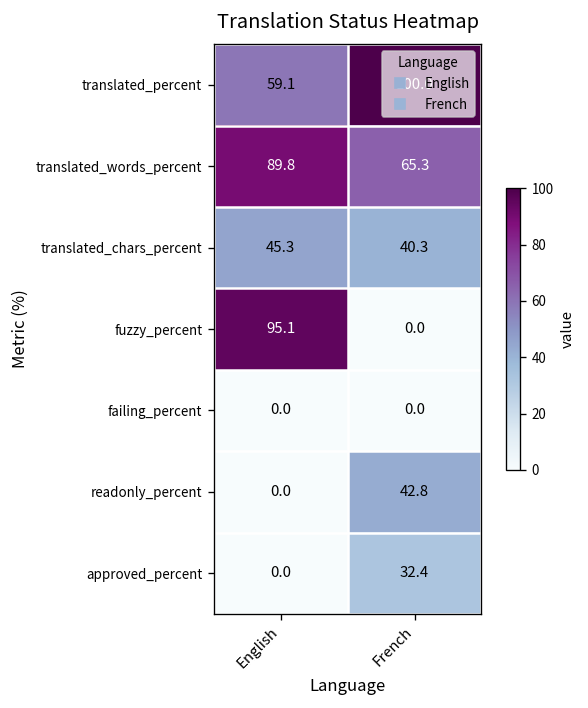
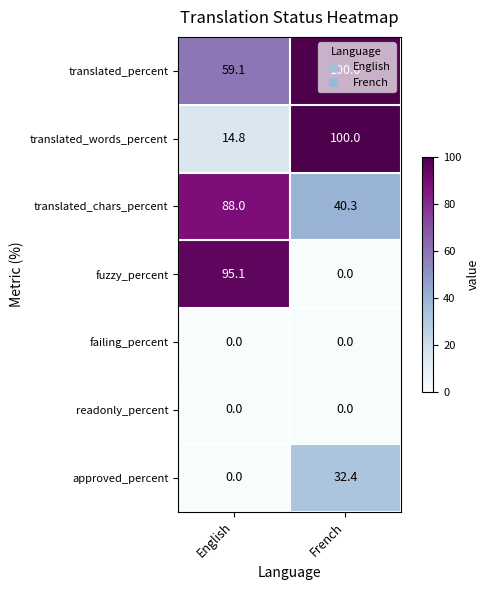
translated_words_percent, English: 89.8 -> 14.8
translated_words_percent, French: 65.3 -> 100.0
translated_chars_percent, English: 45.3 -> 88.0
readonly_percent, French: 42.8 -> 0.0
